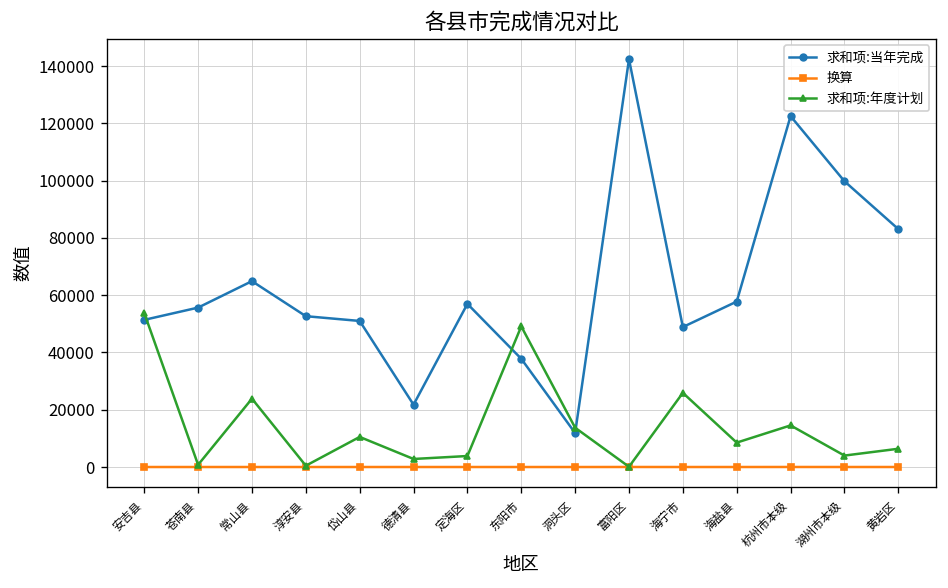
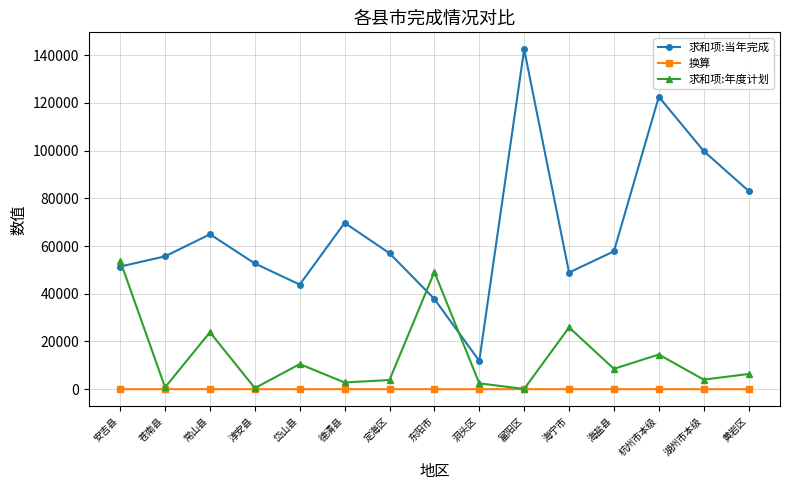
求和项:当年完成, 岱山县: 51000 -> 44000
求和项:当年完成, 德清县: 22000 -> 70000
求和项:年度计划, 洞头区: 14000 -> 2000
